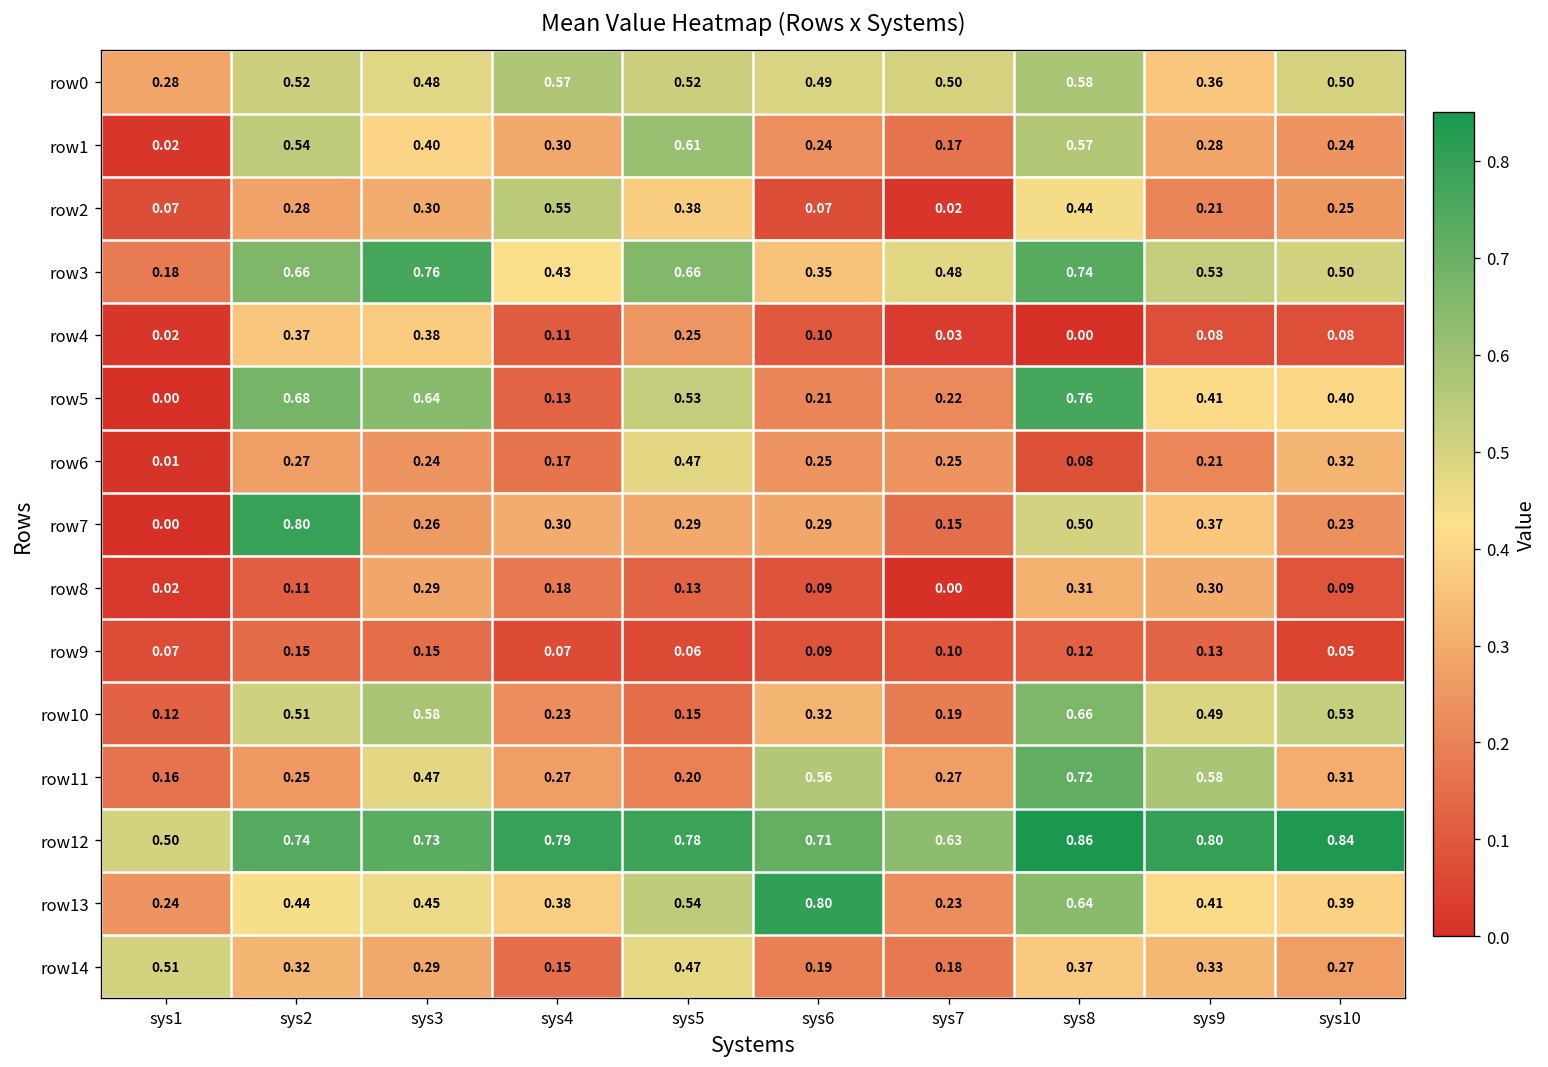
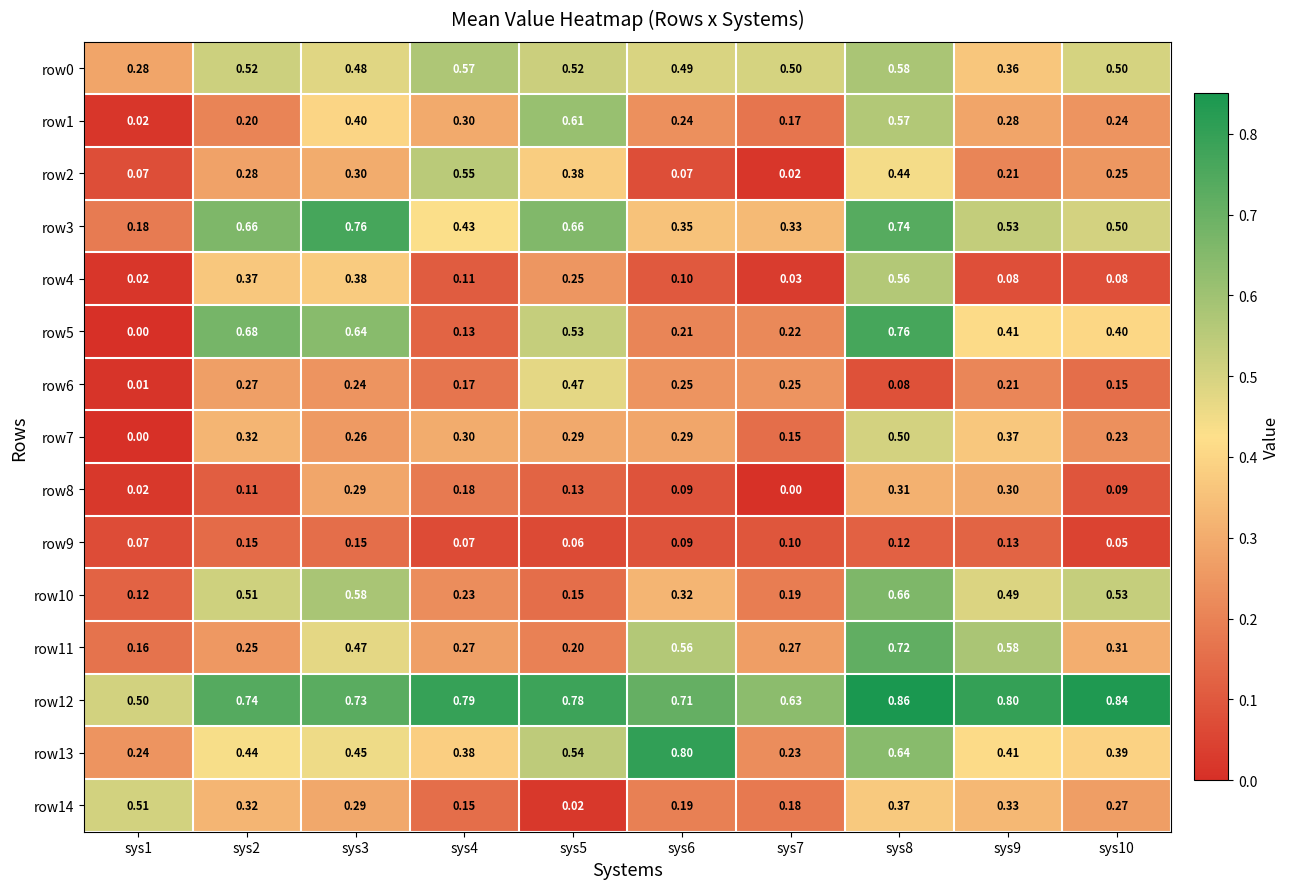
row1, sys2: 0.54 -> 0.20
row3, sys7: 0.48 -> 0.33
row4, sys8: 0.00 -> 0.56
row6, sys10: 0.32 -> 0.15
row7, sys2: 0.80 -> 0.32
row14, sys5: 0.47 -> 0.02
